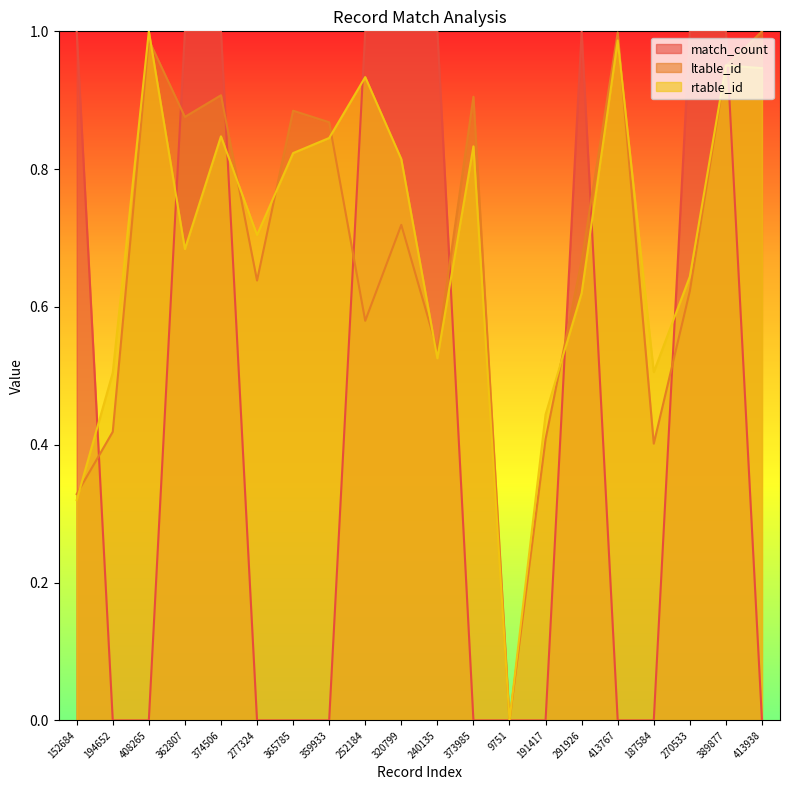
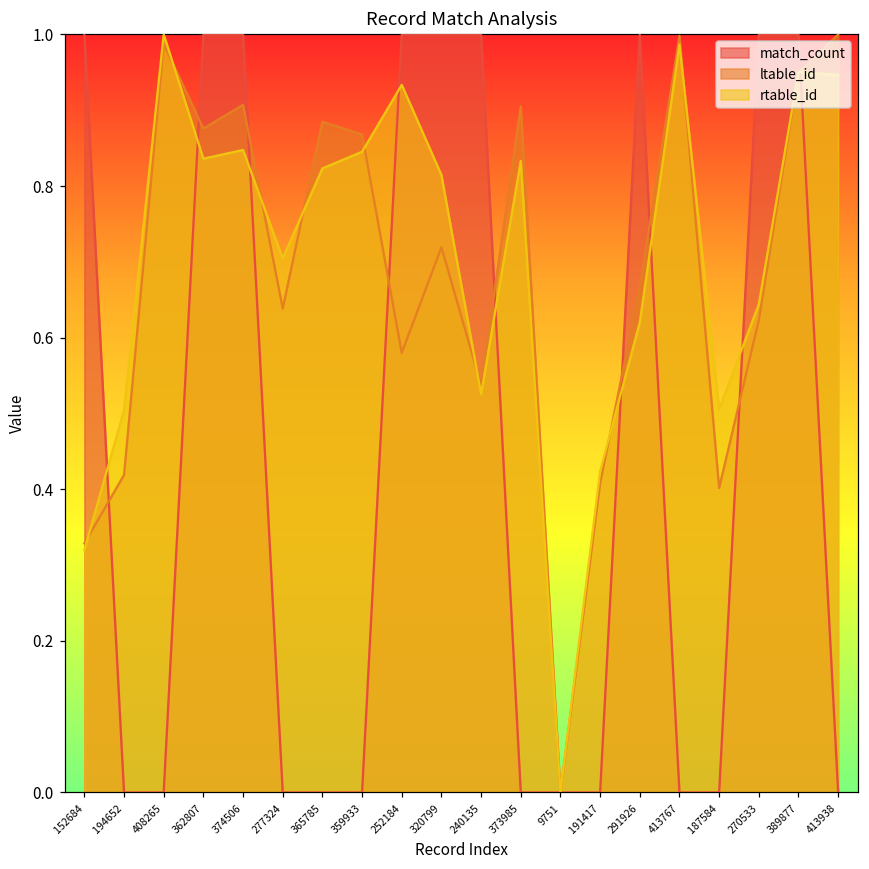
rtable_id, 362807: 0.68 -> 0.84
rtable_id, 191417: 0.44 -> 0.42
